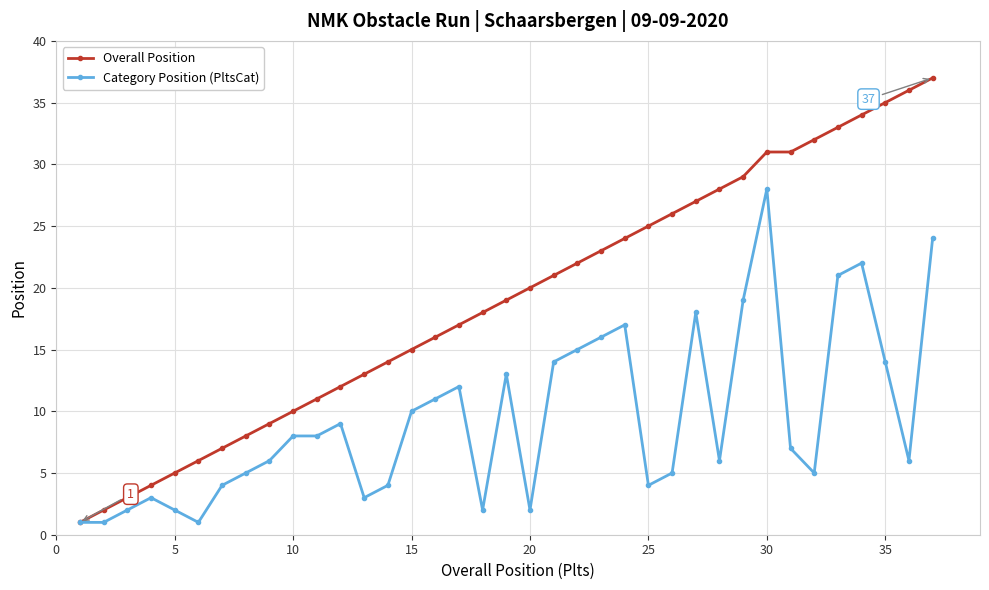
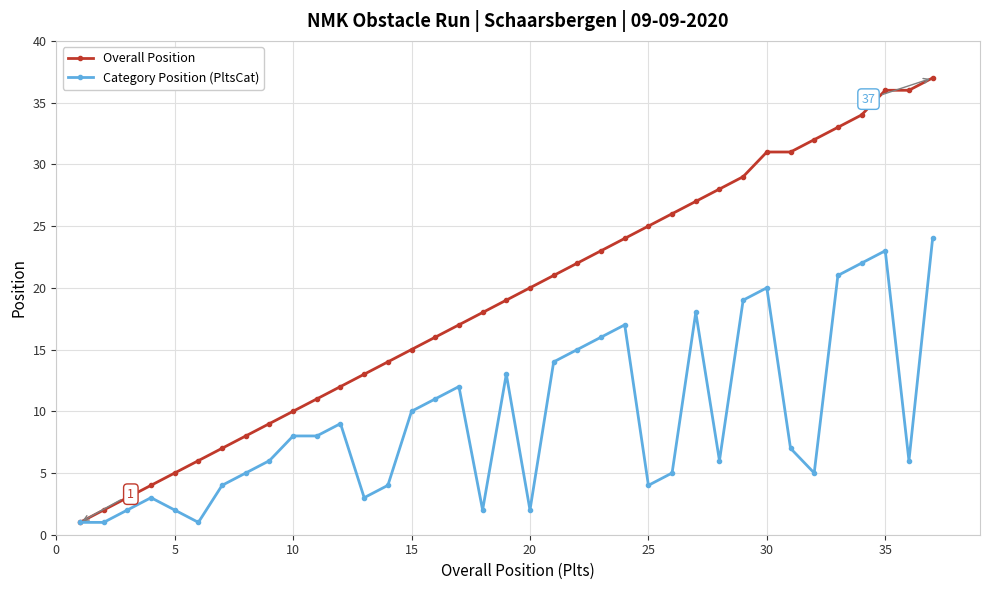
Category Position (PltsCat), 30: 28 -> 20
Overall Position, 35: 35 -> 36
Category Position (PltsCat), 35: 14 -> 23
